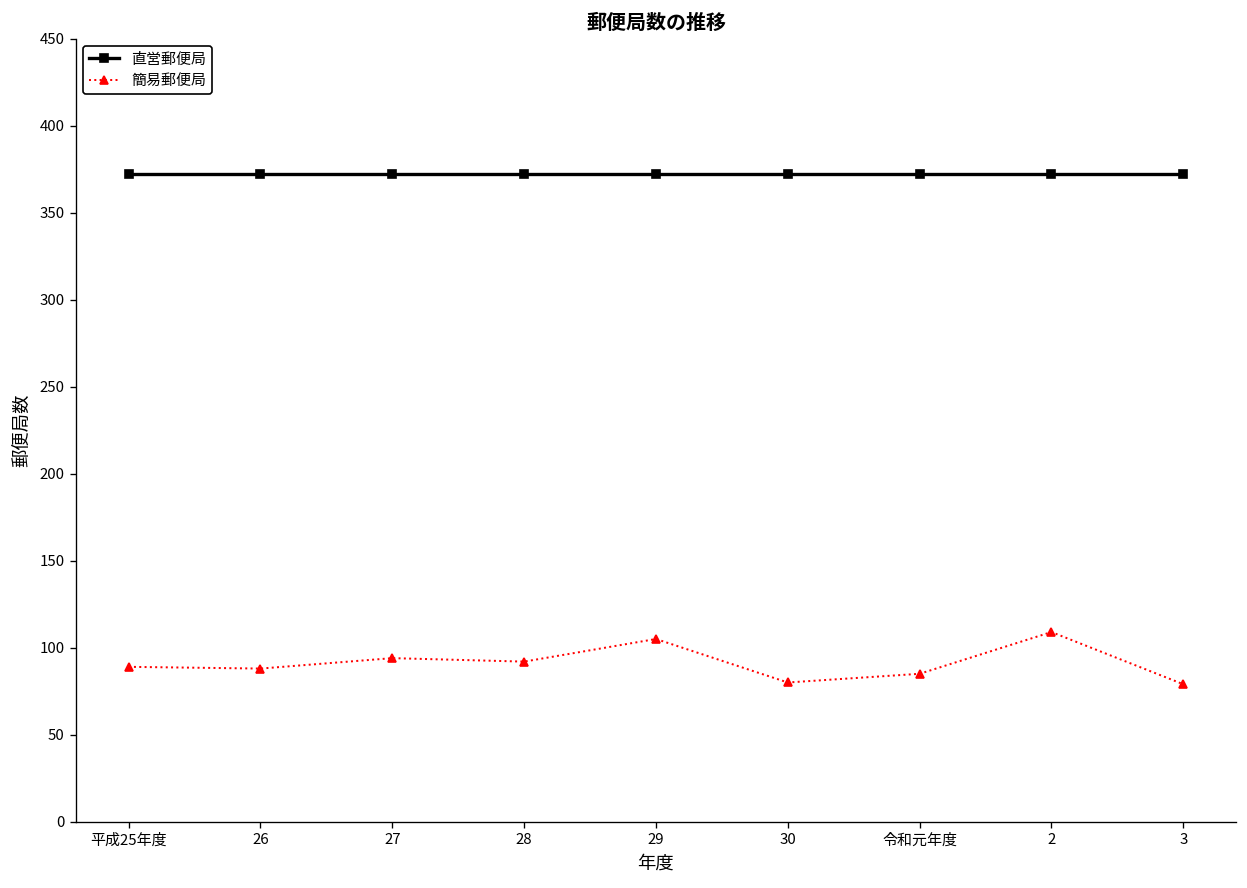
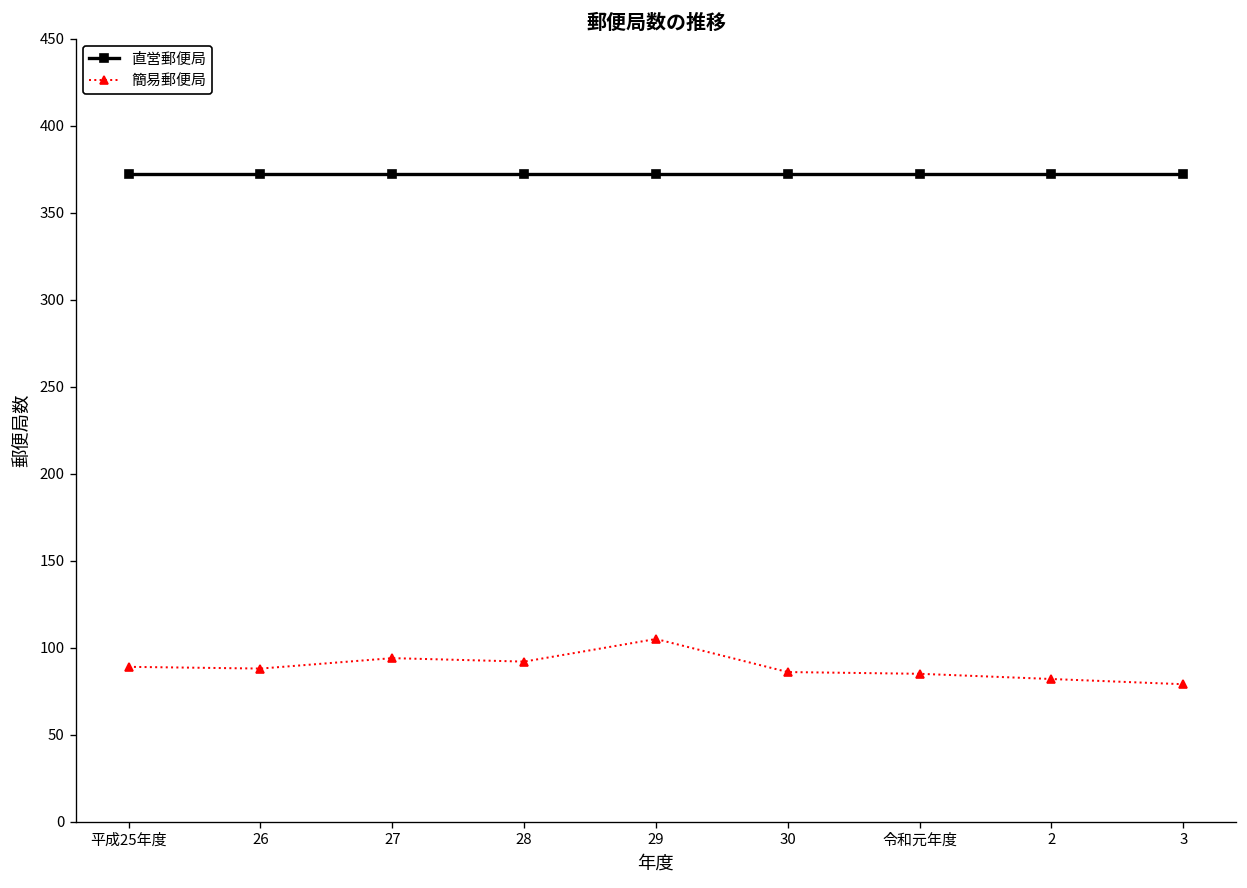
簡易郵便局, 30: 80 -> 86
簡易郵便局, 2: 109 -> 82
